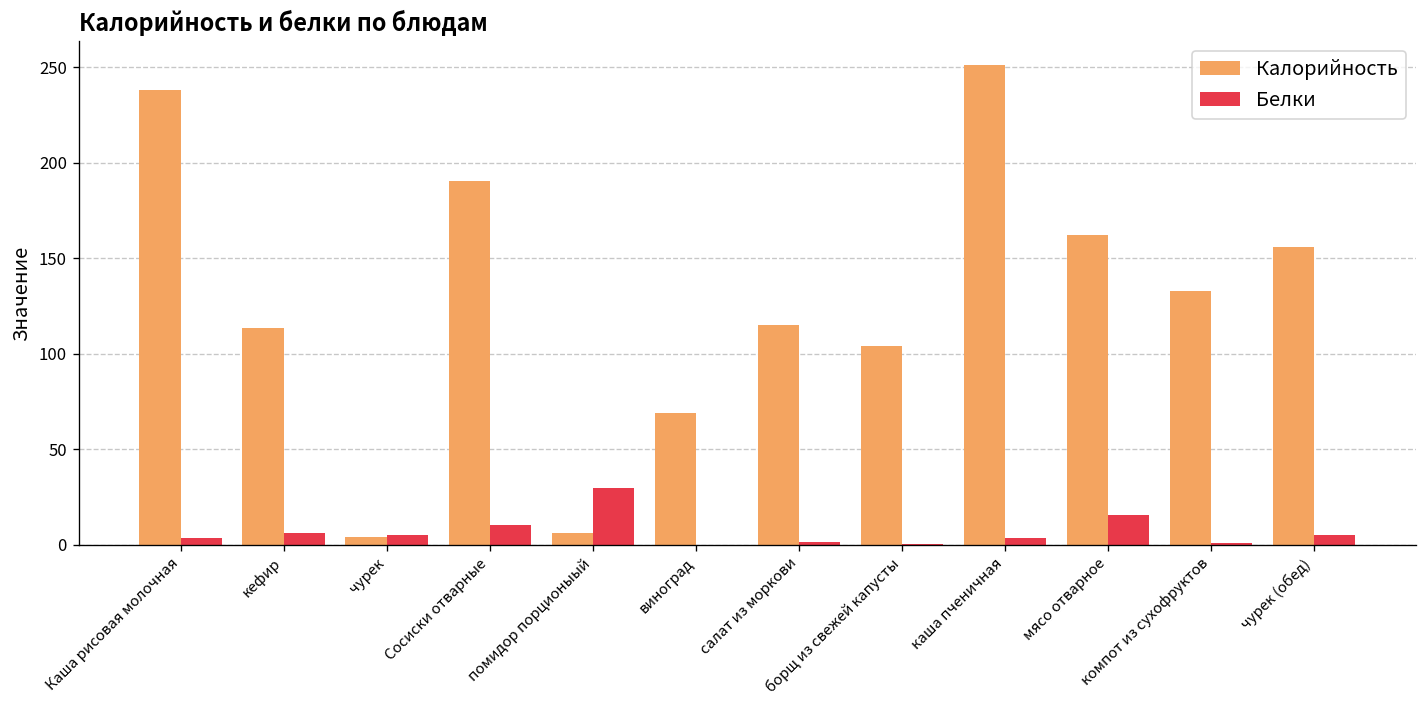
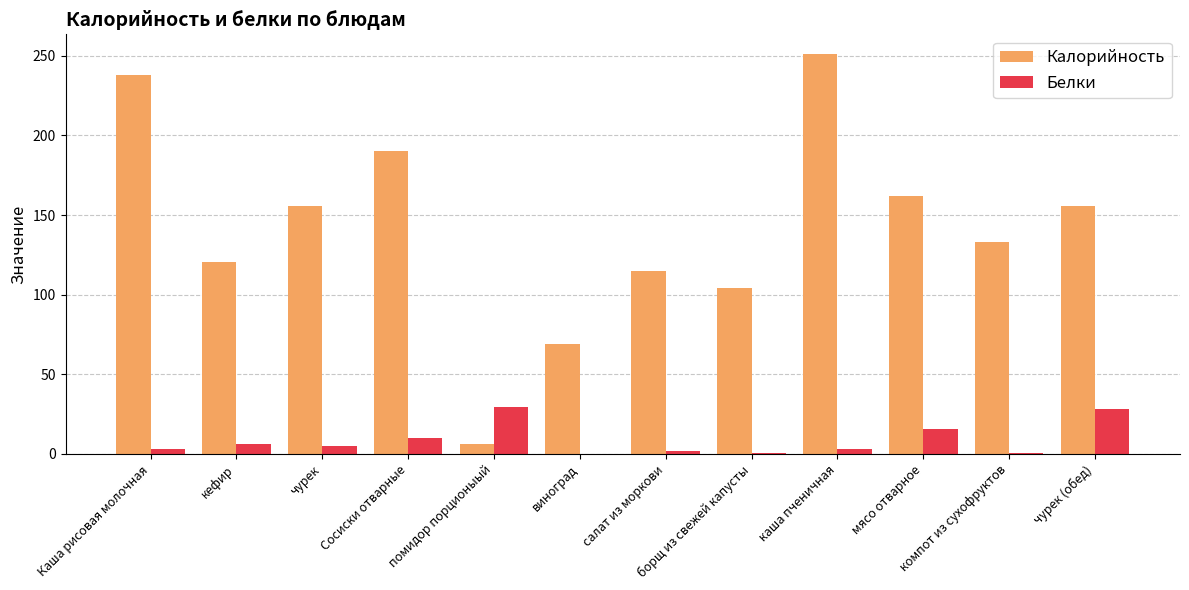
Калорийность, кефир: 113 -> 121
Калорийность, чурек: 4 -> 156
Белки, чурек (обед): 5 -> 28
